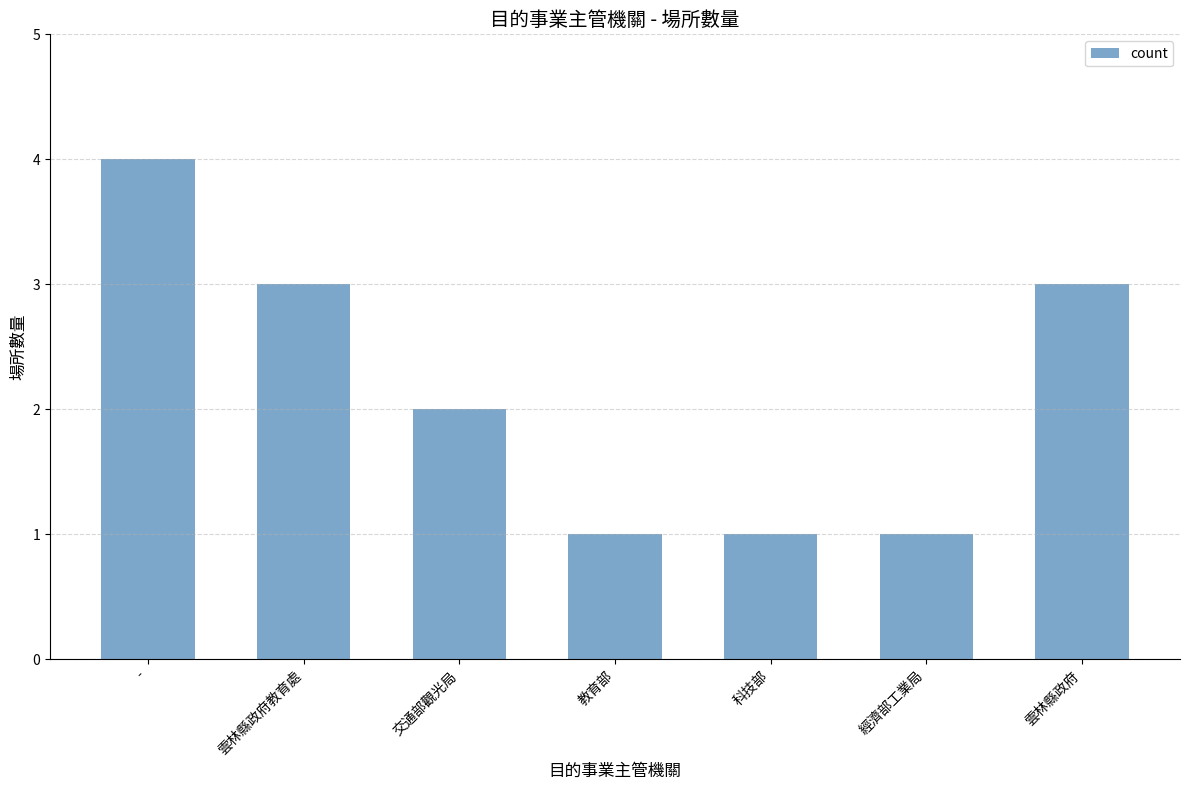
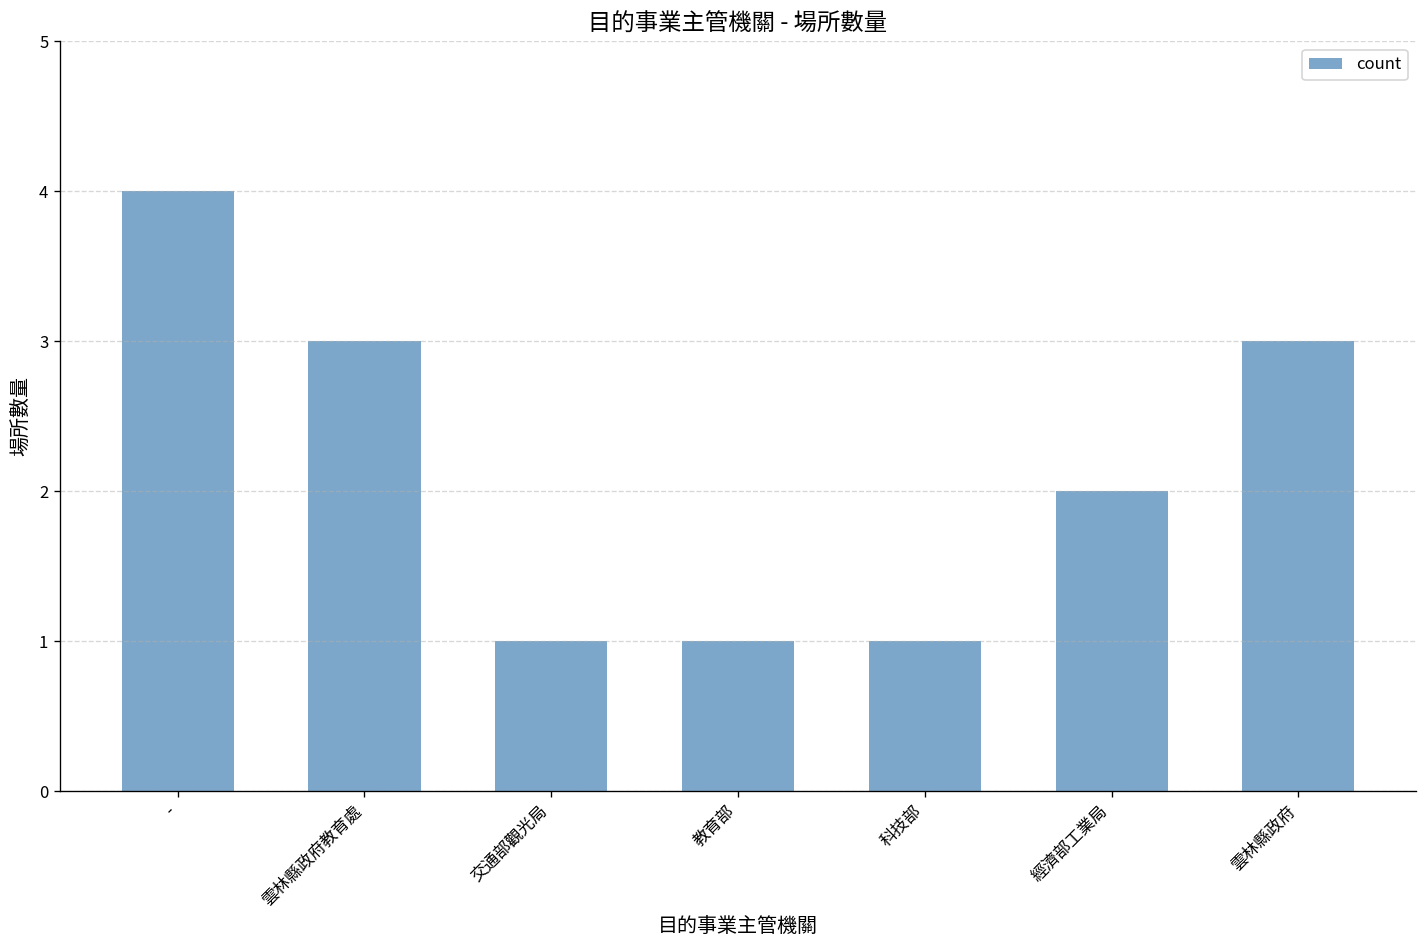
交通部觀光局: 2 -> 1
經濟部工業局: 1 -> 2
